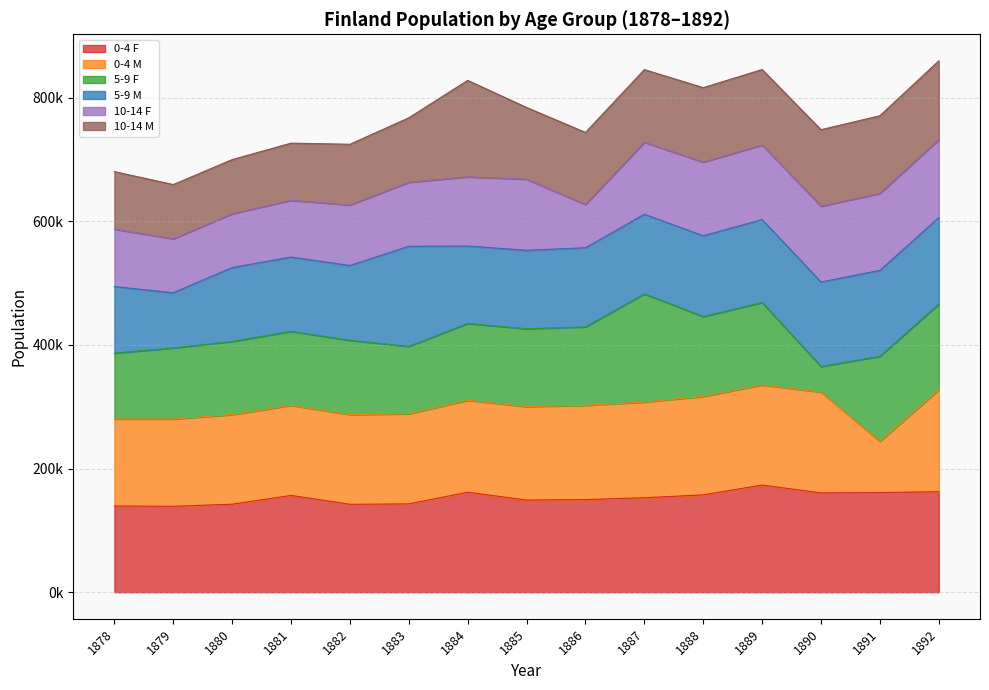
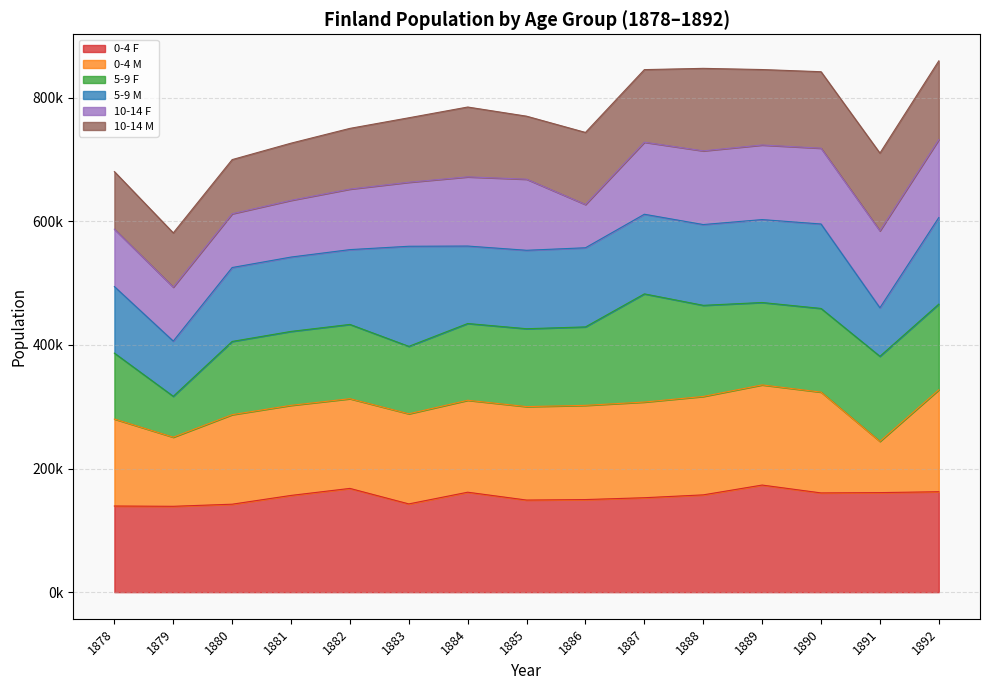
0-4 M, 1879: 140000 -> 110000
5-9 F, 1879: 120000 -> 70000
0-4 F, 1882: 140000 -> 170000
10-14 M, 1884: 160000 -> 110000
10-14 M, 1885: 120000 -> 100000
5-9 F, 1888: 130000 -> 150000
10-14 M, 1888: 120000 -> 130000
5-9 F, 1890: 40000 -> 140000
5-9 M, 1891: 140000 -> 80000
